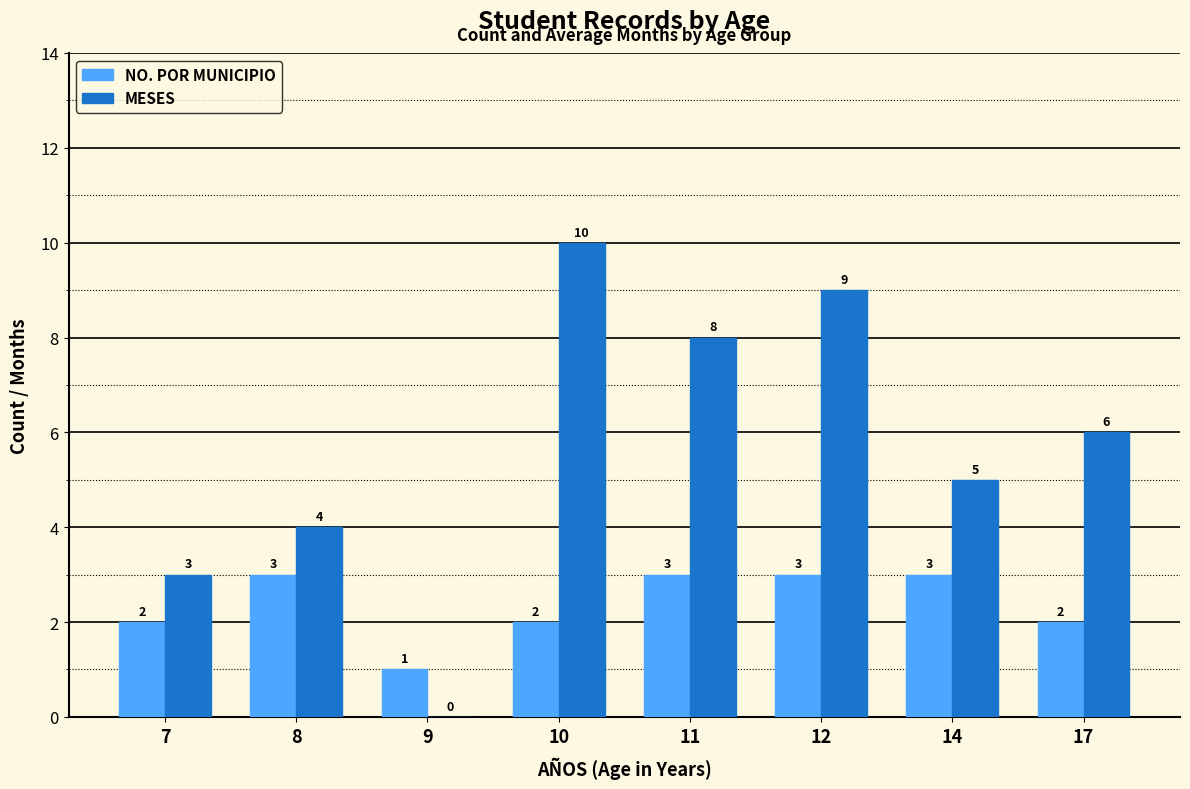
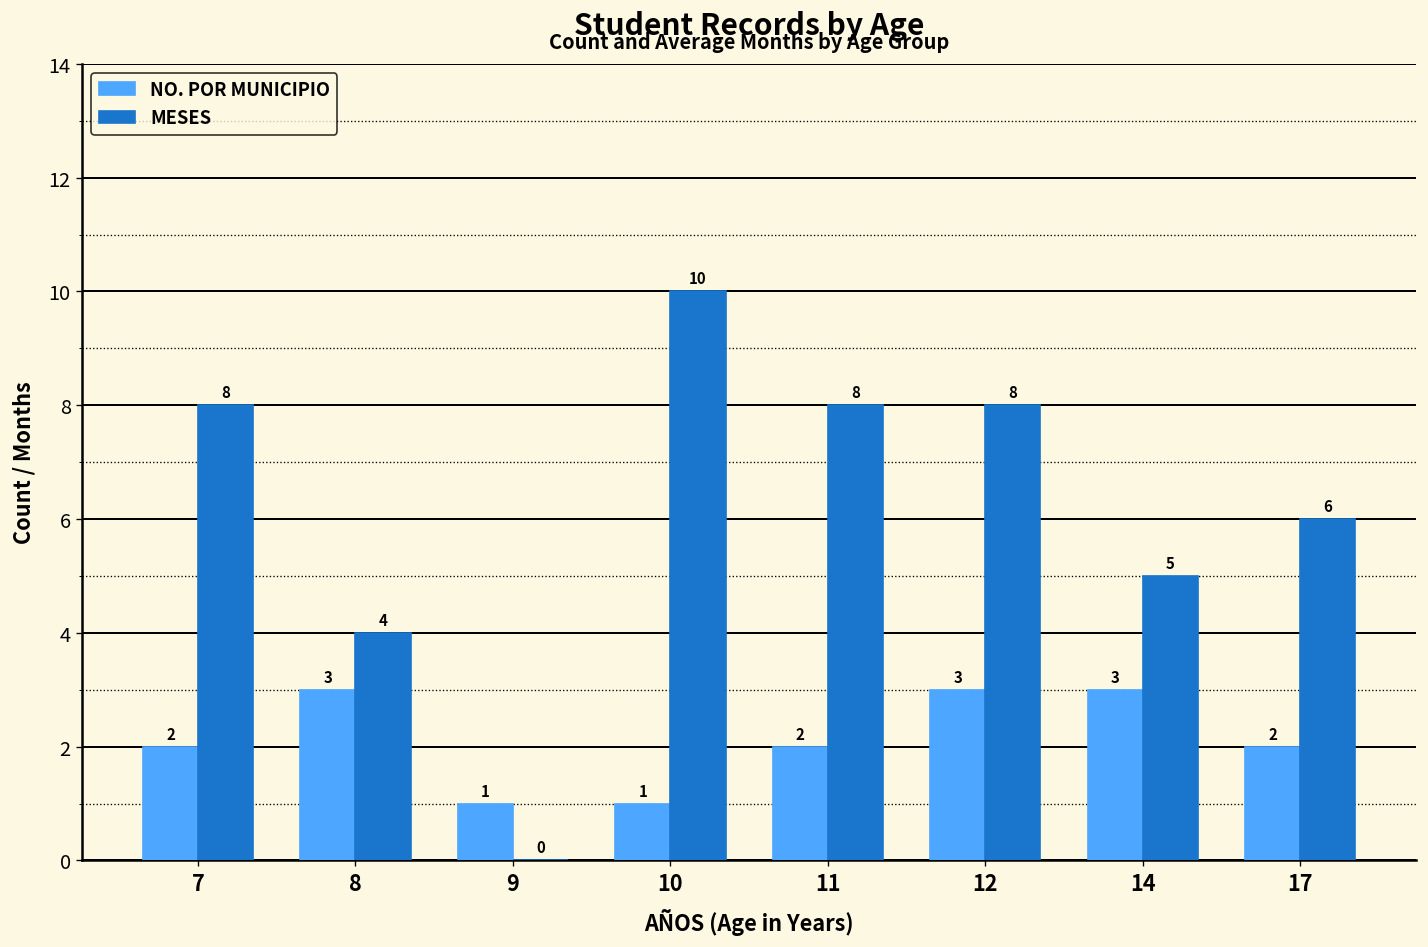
MESES, 7: 3 -> 8
NO. POR MUNICIPIO, 10: 2 -> 1
NO. POR MUNICIPIO, 11: 3 -> 2
MESES, 12: 9 -> 8
